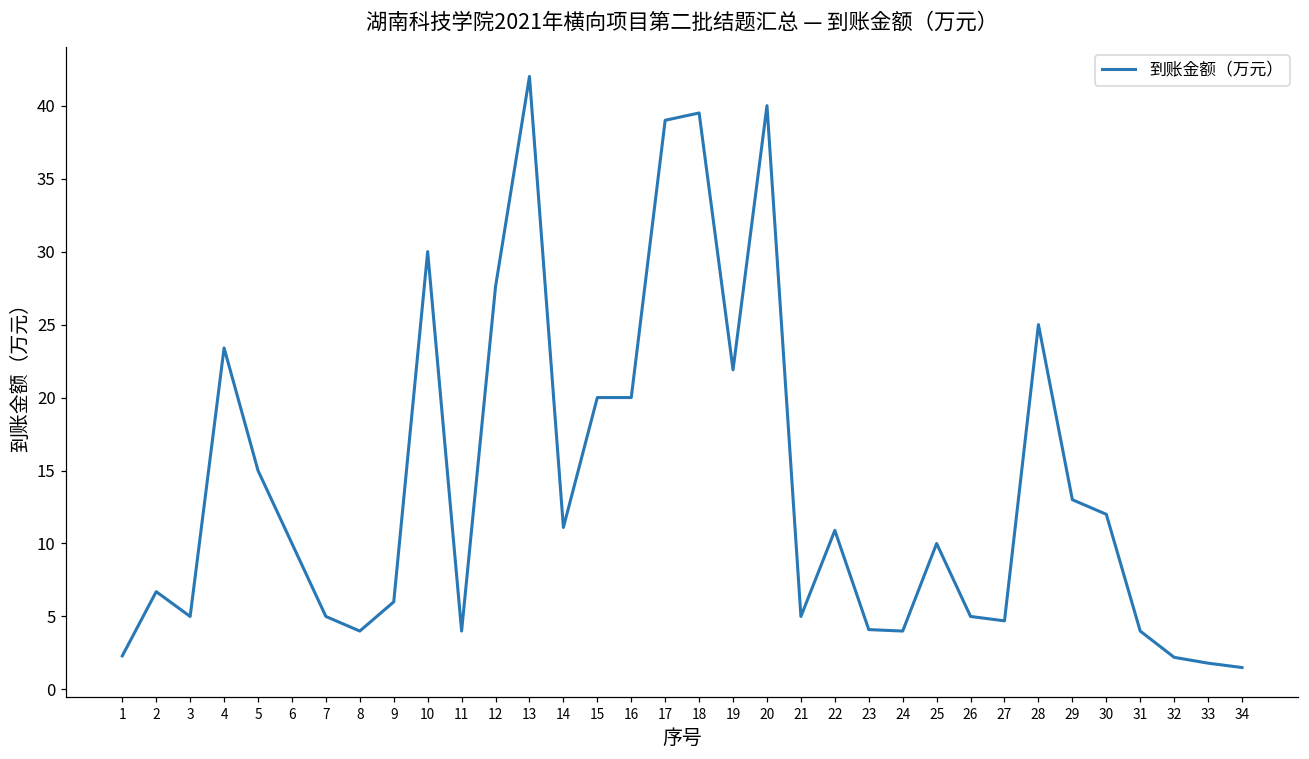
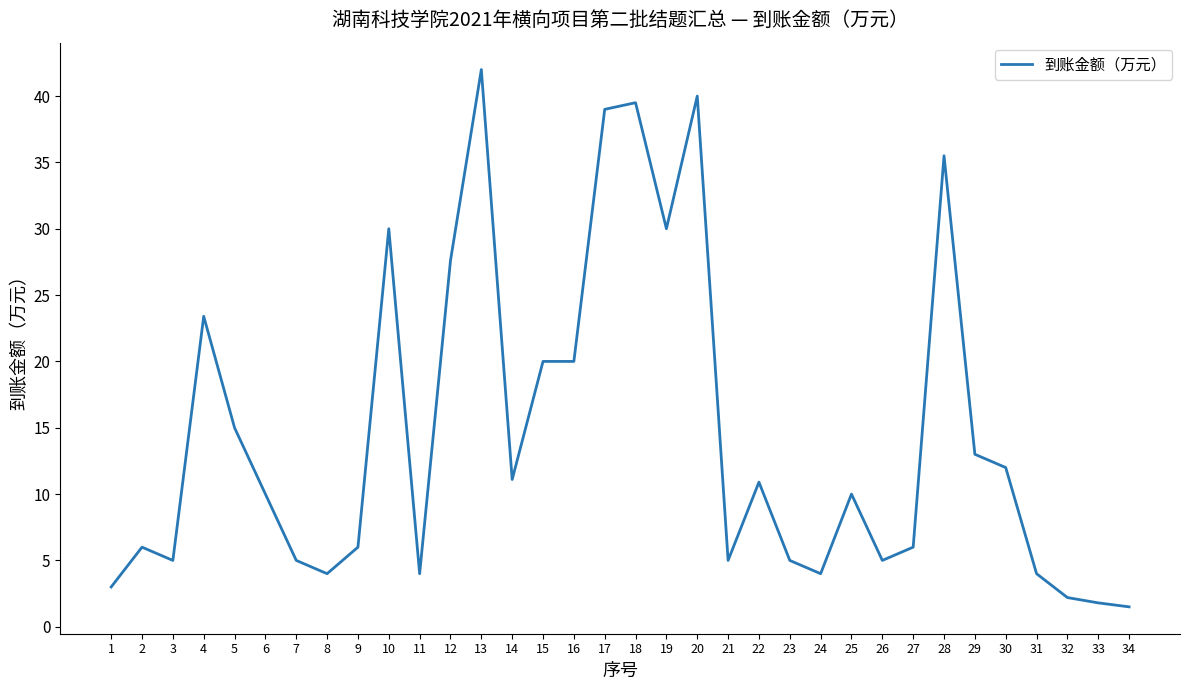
1: 2.3 -> 3.0
2: 6.7 -> 6.0
19: 21.9 -> 30.0
23: 4.1 -> 5.0
27: 4.7 -> 6.0
28: 25.0 -> 35.5
